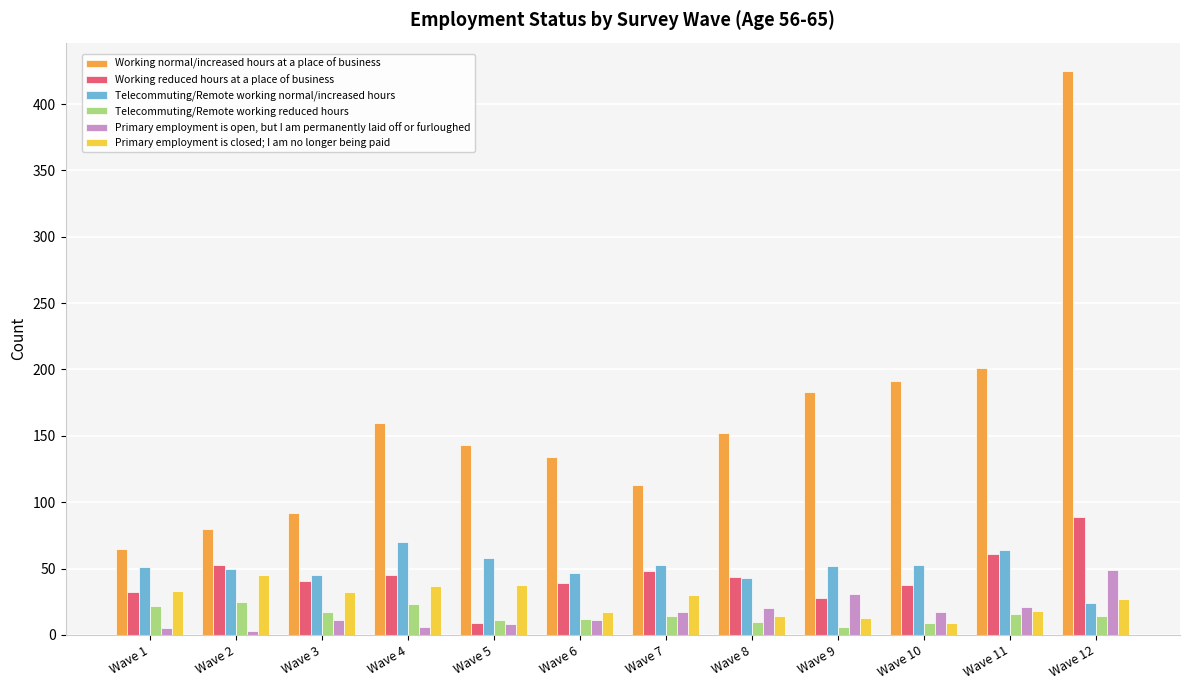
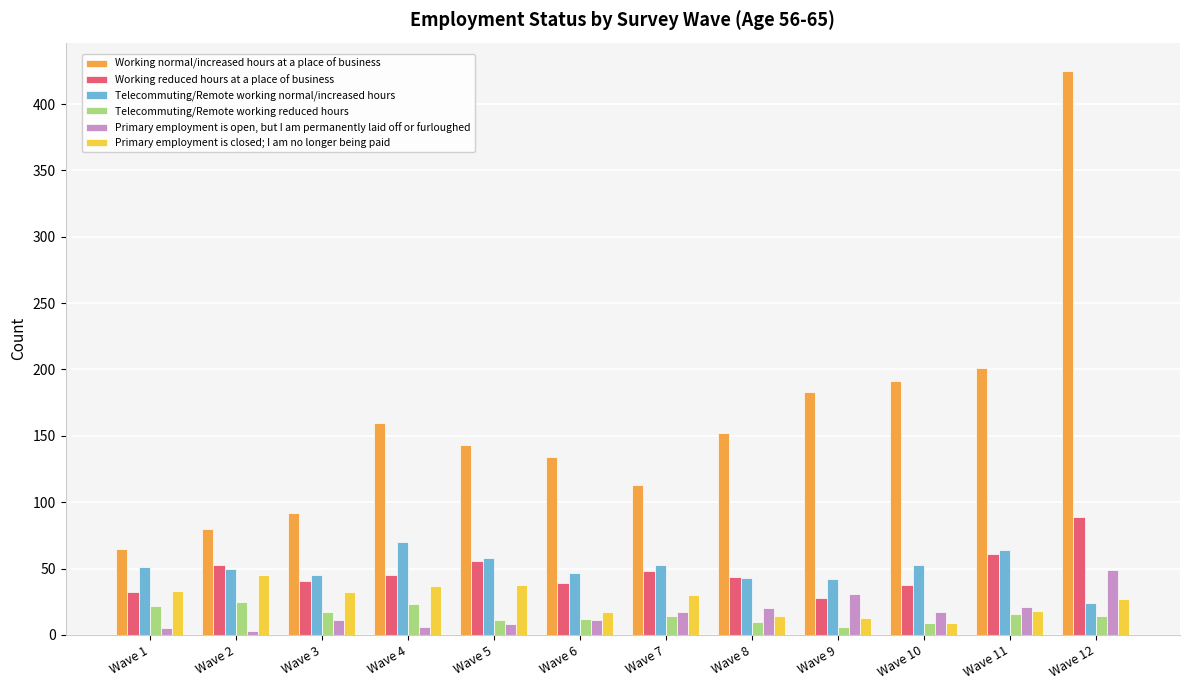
Working reduced hours at a place of business, Wave 5: 9 -> 56
Telecommuting/Remote working normal/increased hours, Wave 9: 52 -> 42
